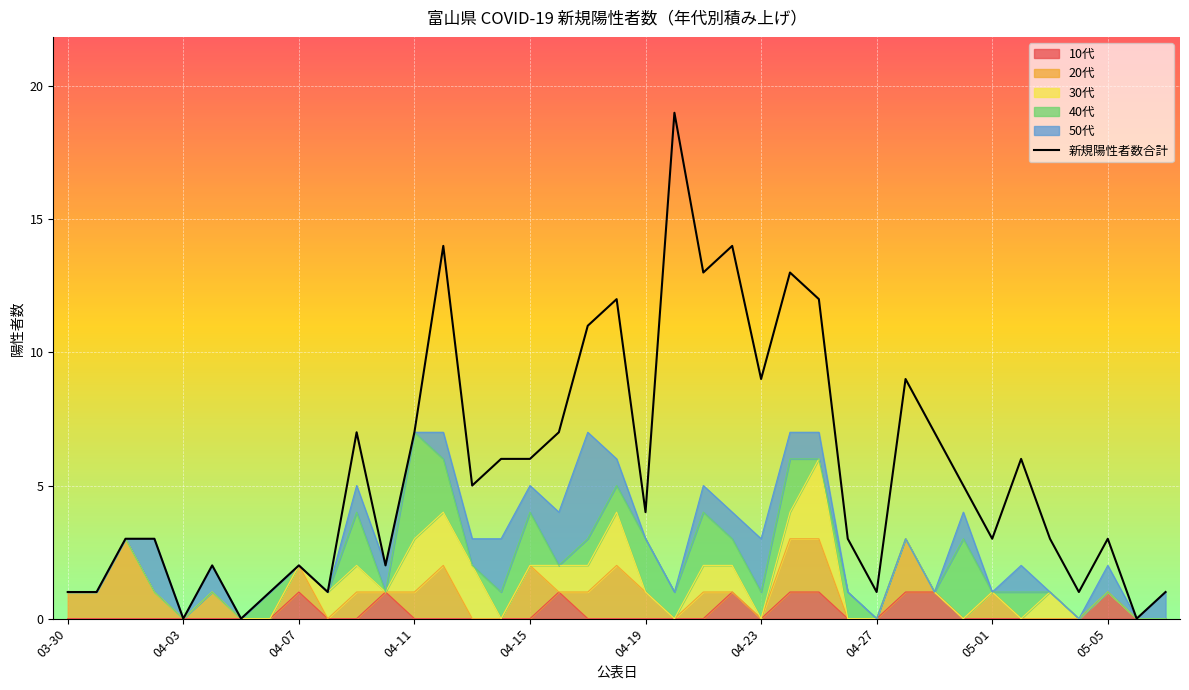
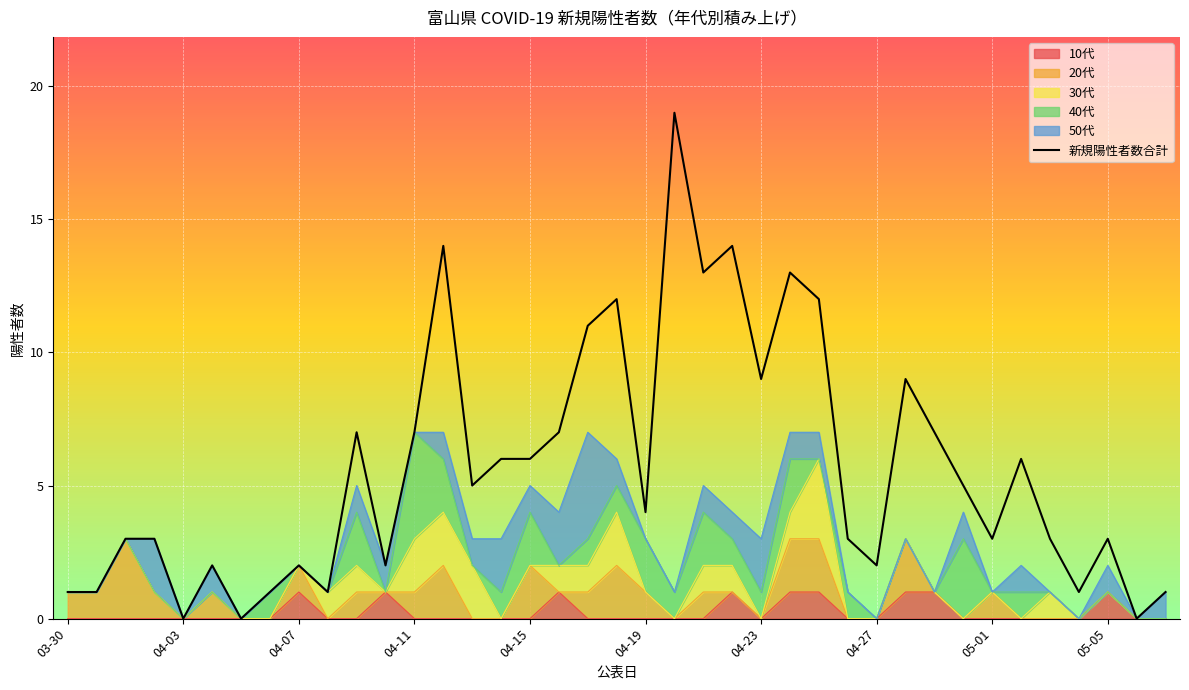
新規陽性者数合計, 04-27: 1 -> 2
